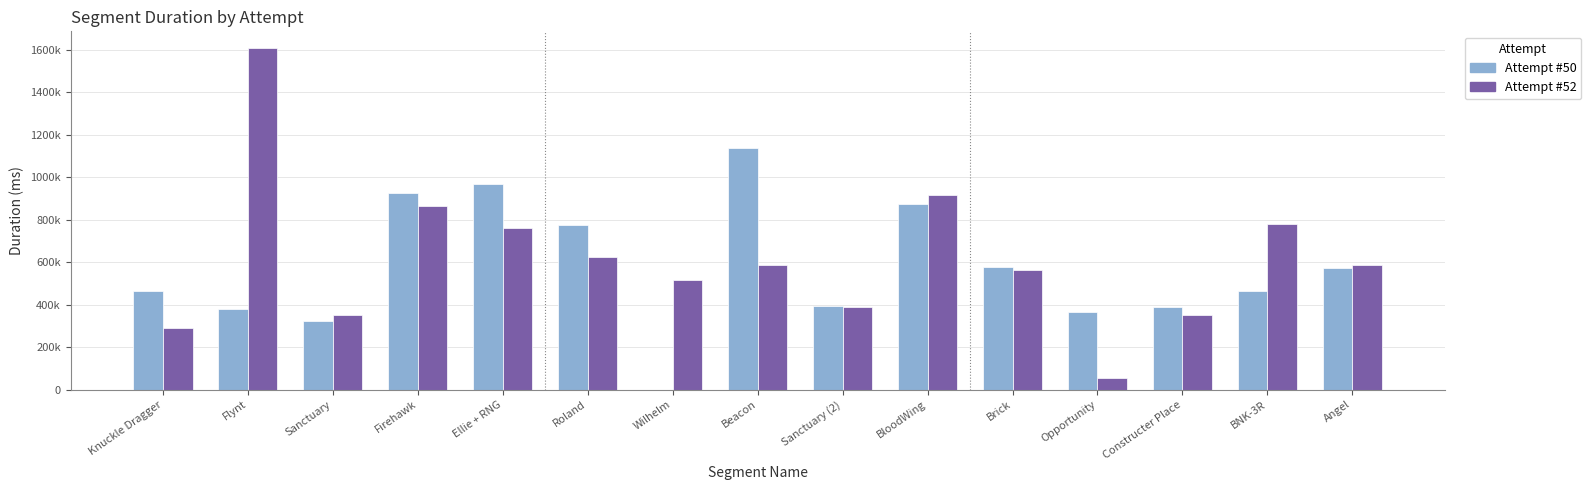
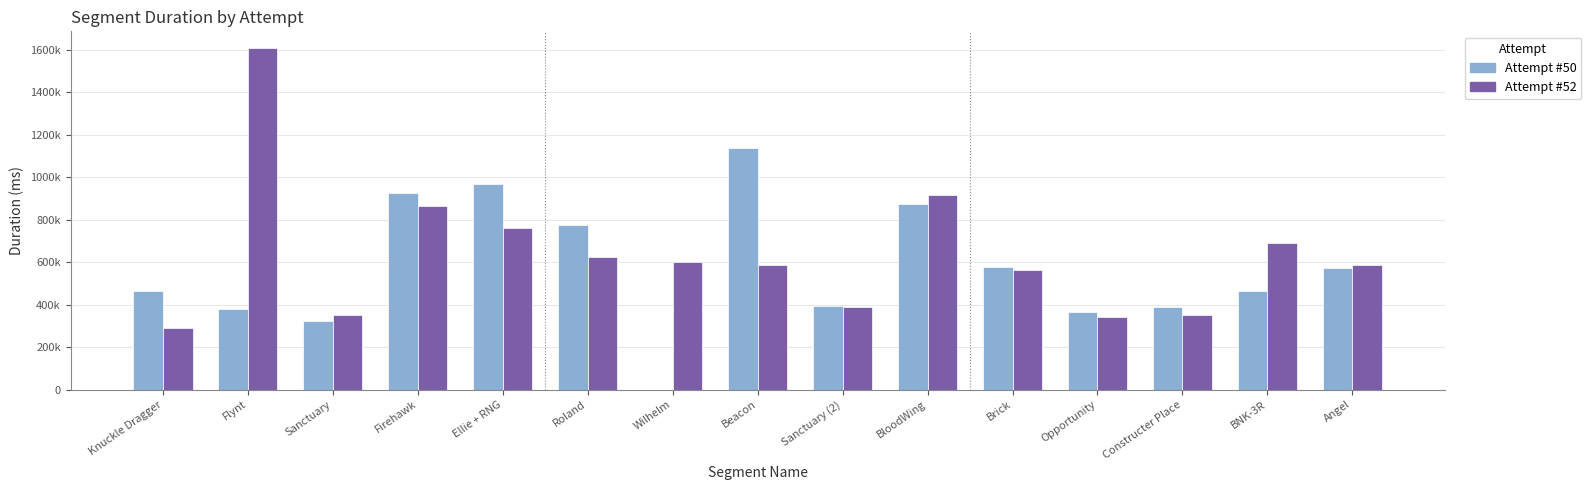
Attempt #52, Wilhelm: 520000 -> 600000
Attempt #52, Opportunity: 60000 -> 340000
Attempt #52, BNK-3R: 780000 -> 690000
